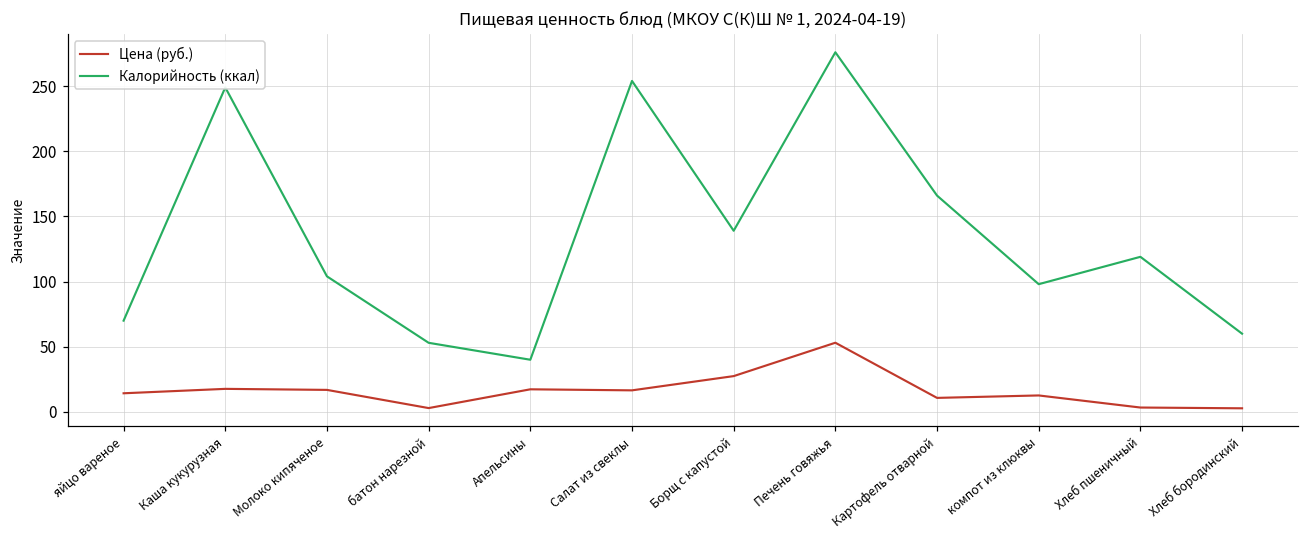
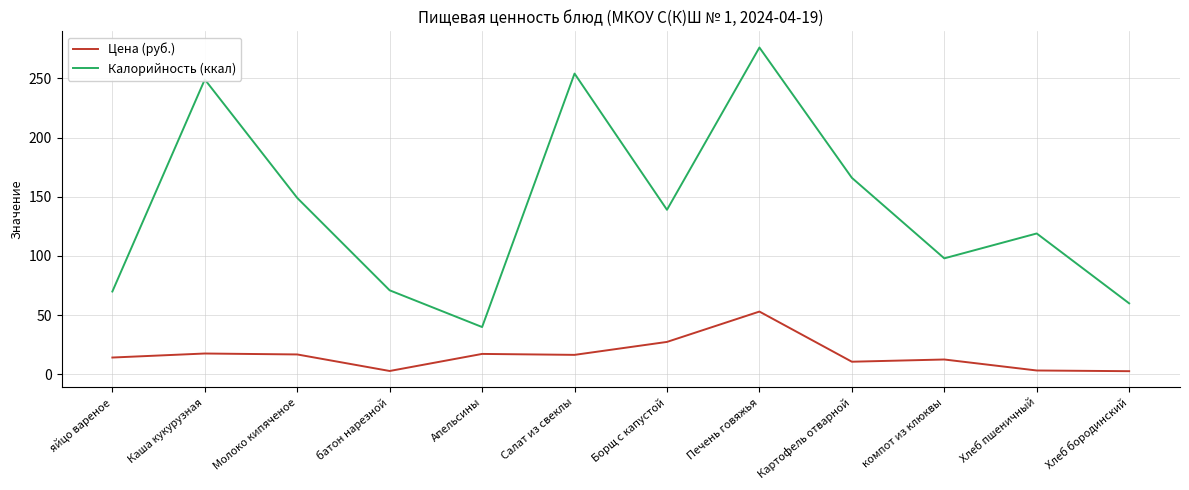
Калорийность (ккал), Молоко кипяченое: 104 -> 149
Калорийность (ккал), батон нарезной: 53 -> 71
